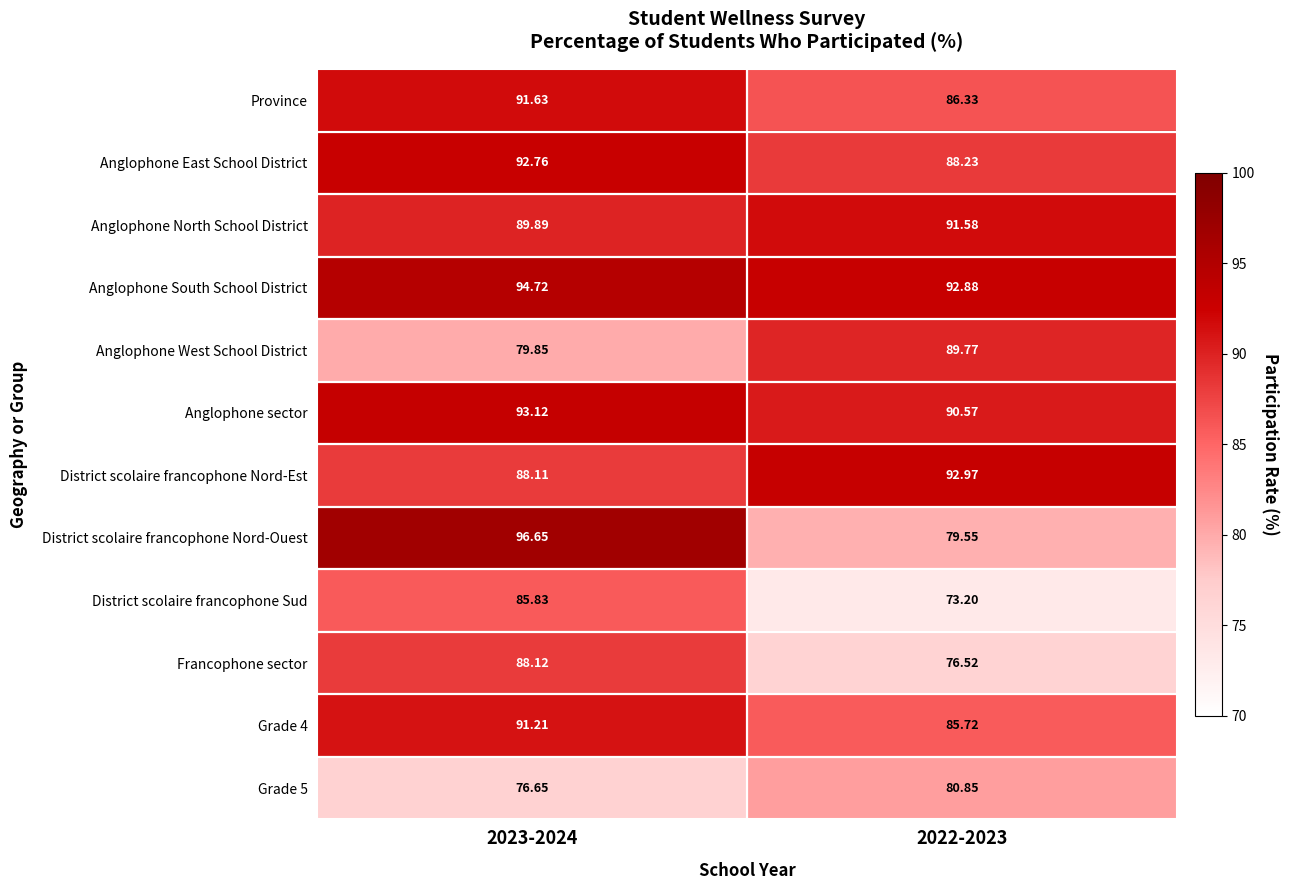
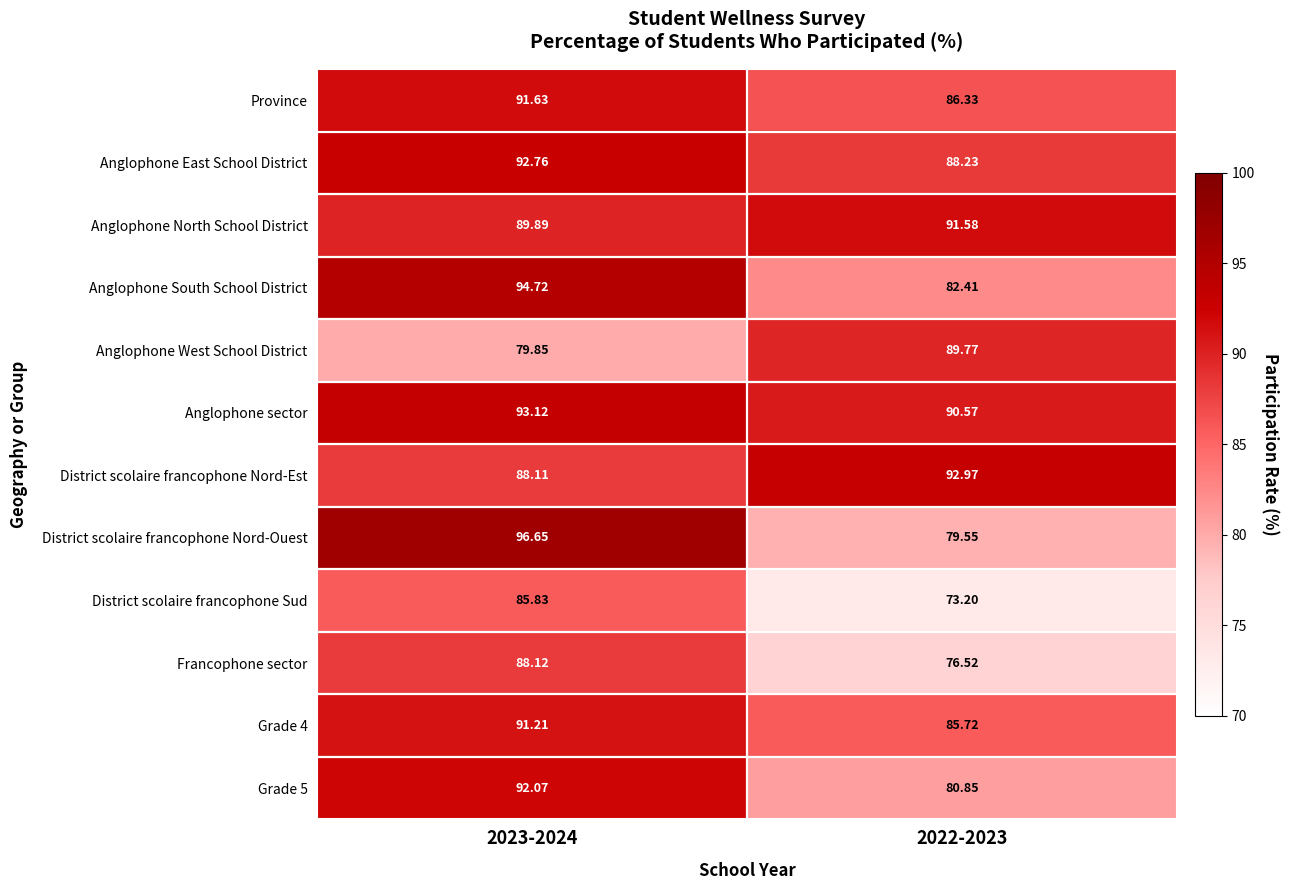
Anglophone South School District, 2022-2023: 92.88 -> 82.41
Grade 5, 2023-2024: 76.65 -> 92.07
